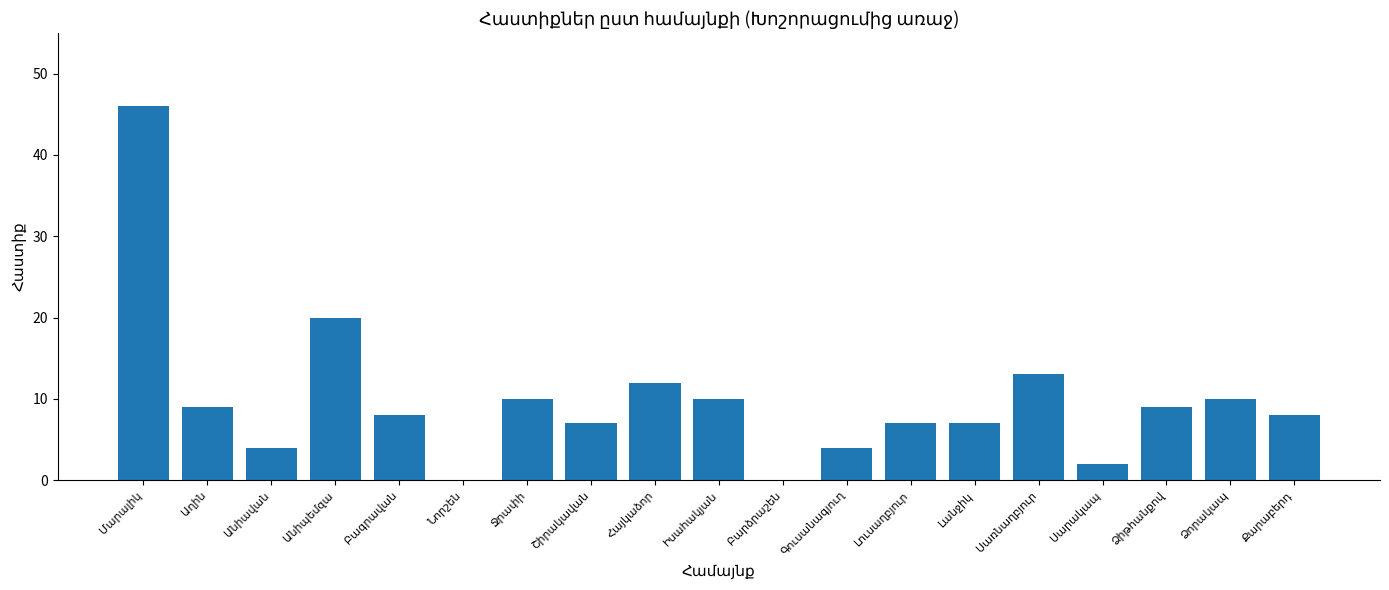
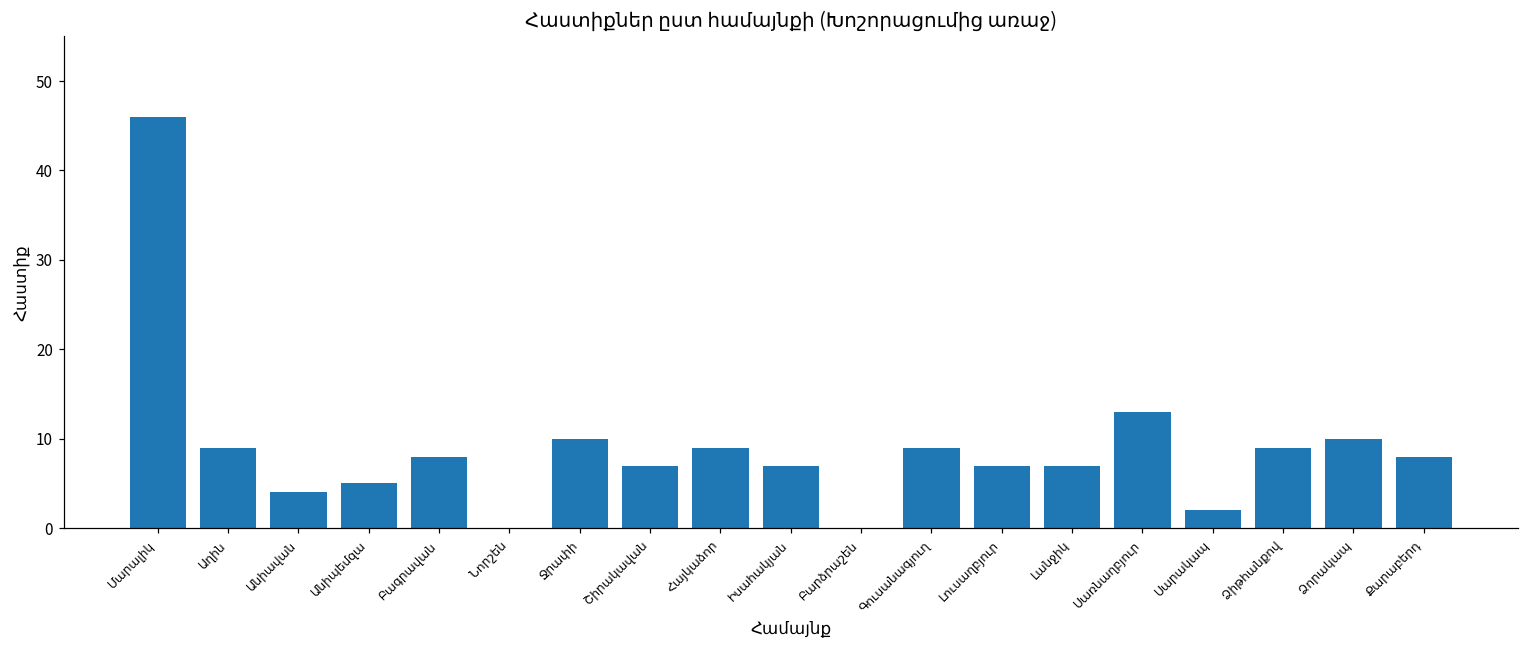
Անիպեմզա: 20 -> 5
Հայկաձոր: 12 -> 9
Իսահակյան: 10 -> 7
Գուսանագյուղ: 4 -> 9
